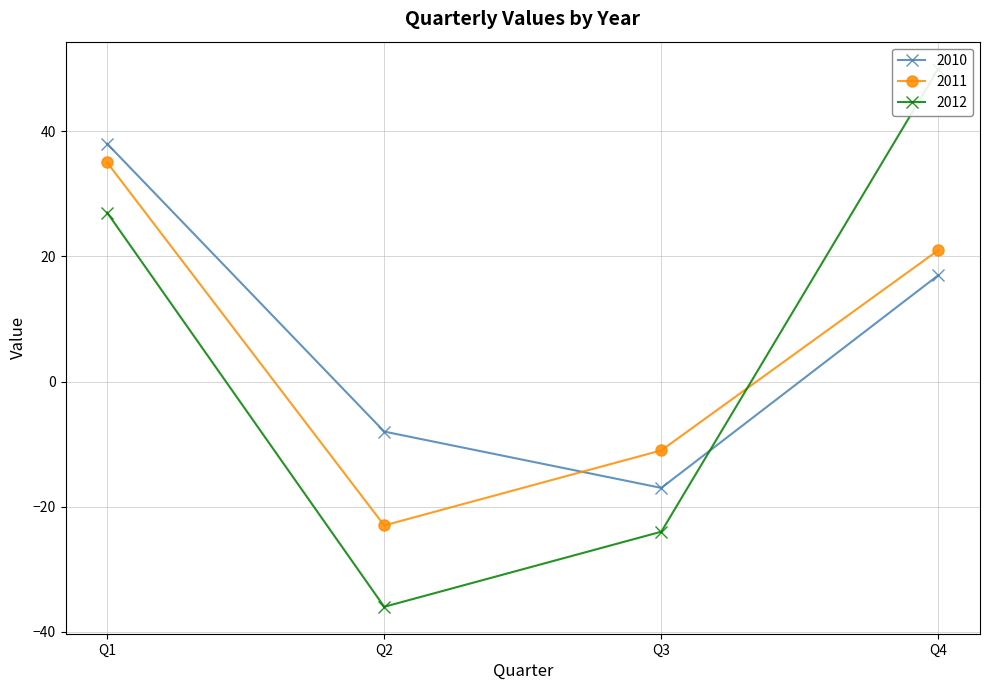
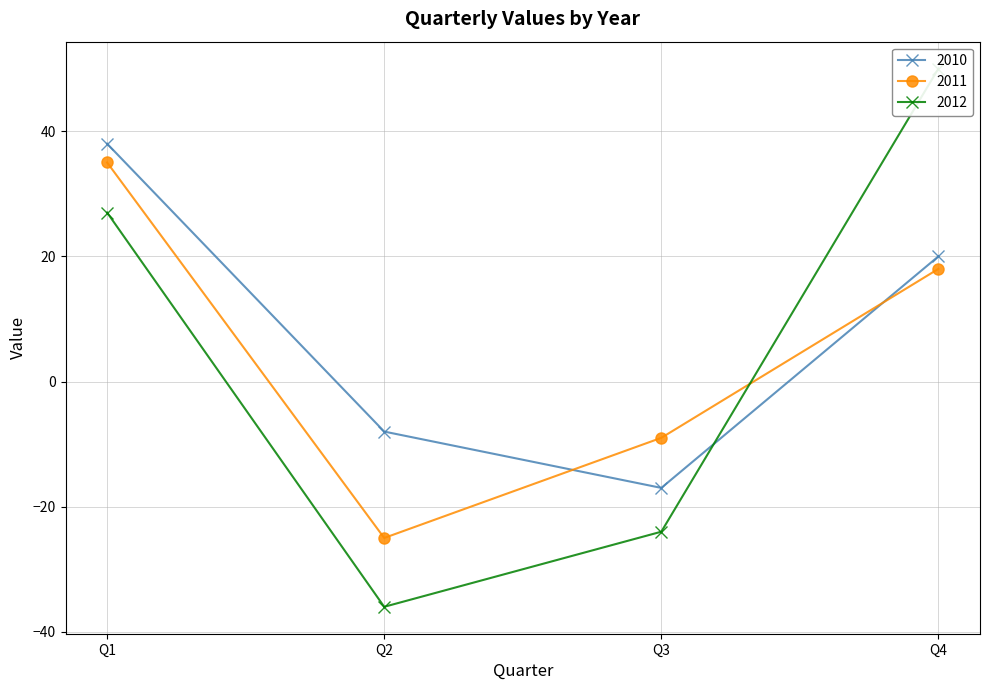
2011, Q2: -23 -> -25
2011, Q3: -11 -> -9
2010, Q4: 17 -> 20
2011, Q4: 21 -> 18
